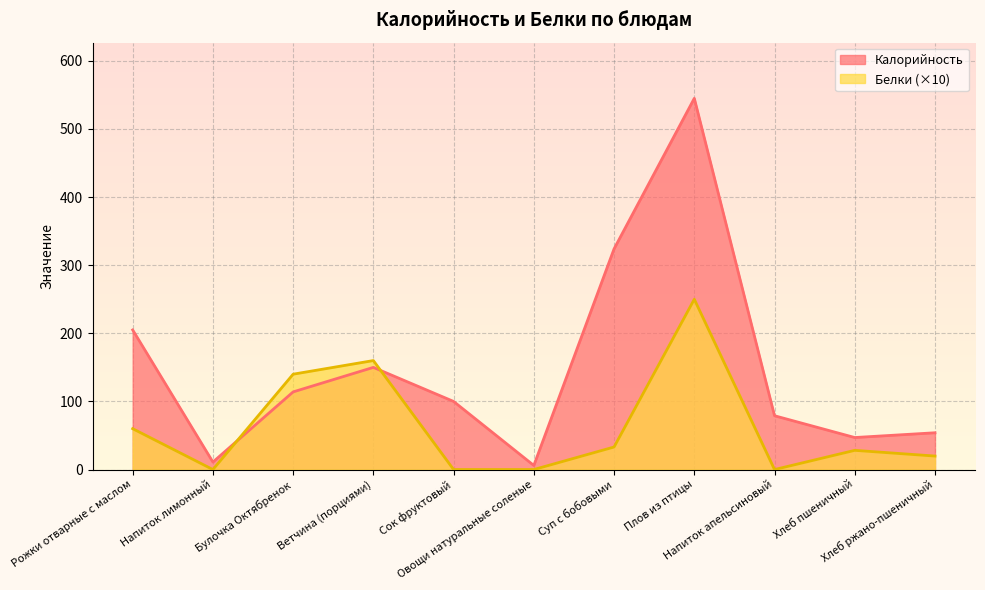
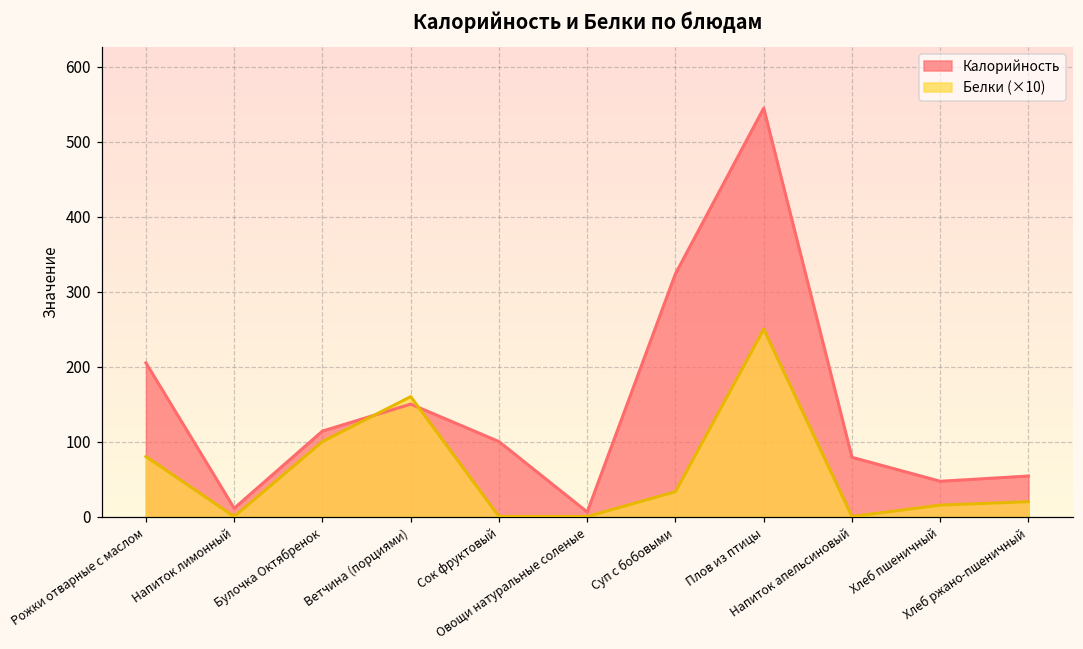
Белки (×10), Рожки отварные с маслом: 60 -> 80
Белки (×10), Булочка Октябренок: 140 -> 100
Белки (×10), Хлеб пшеничный: 30 -> 20
